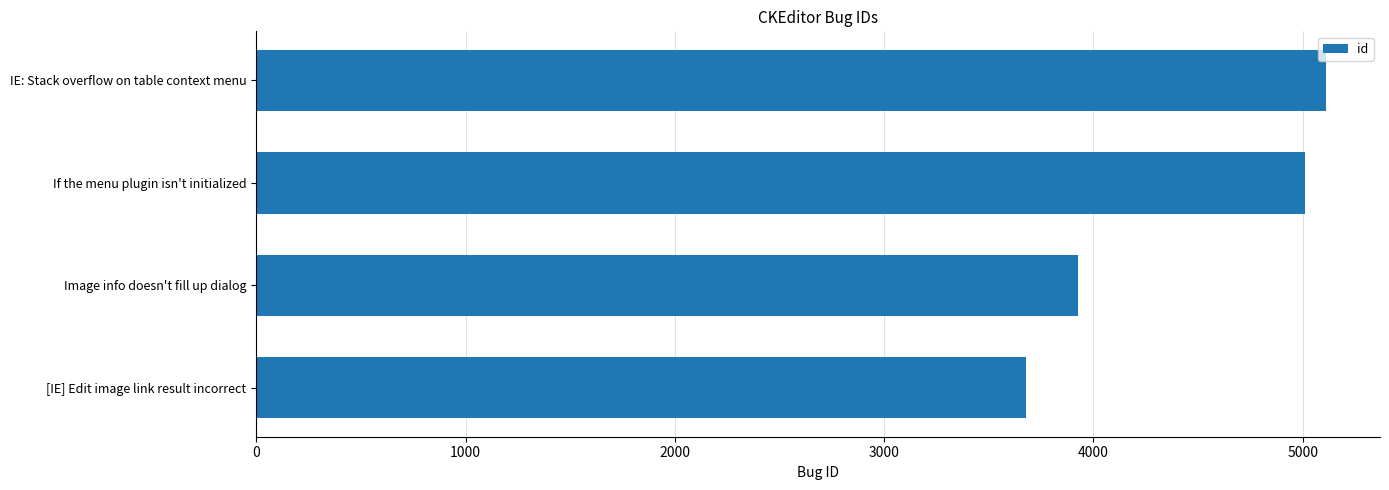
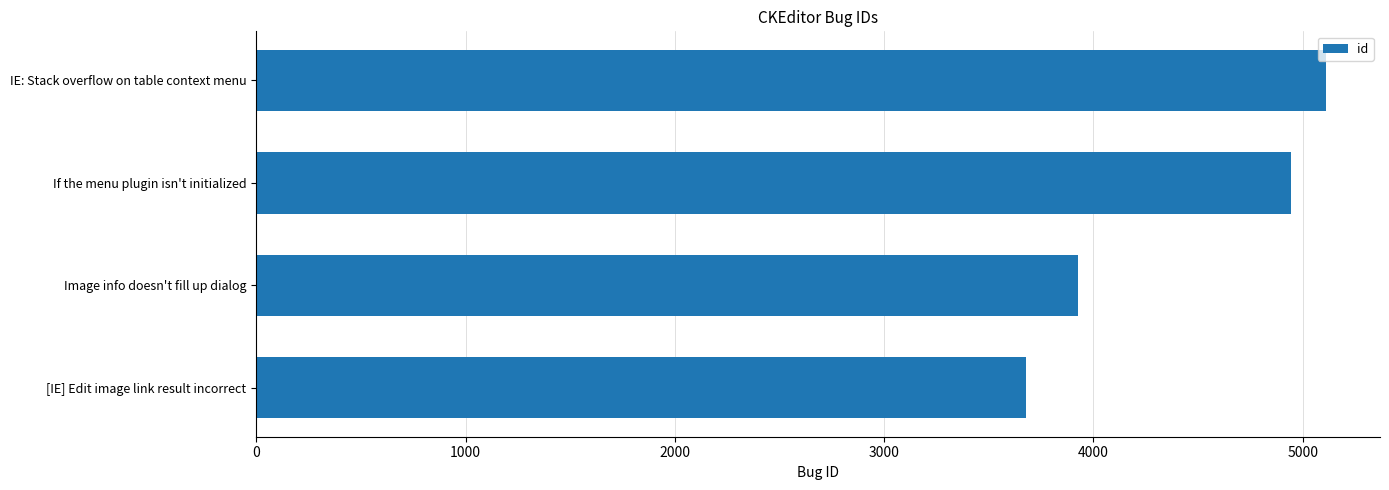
If the menu plugin isn't initialized: 5010 -> 4940
